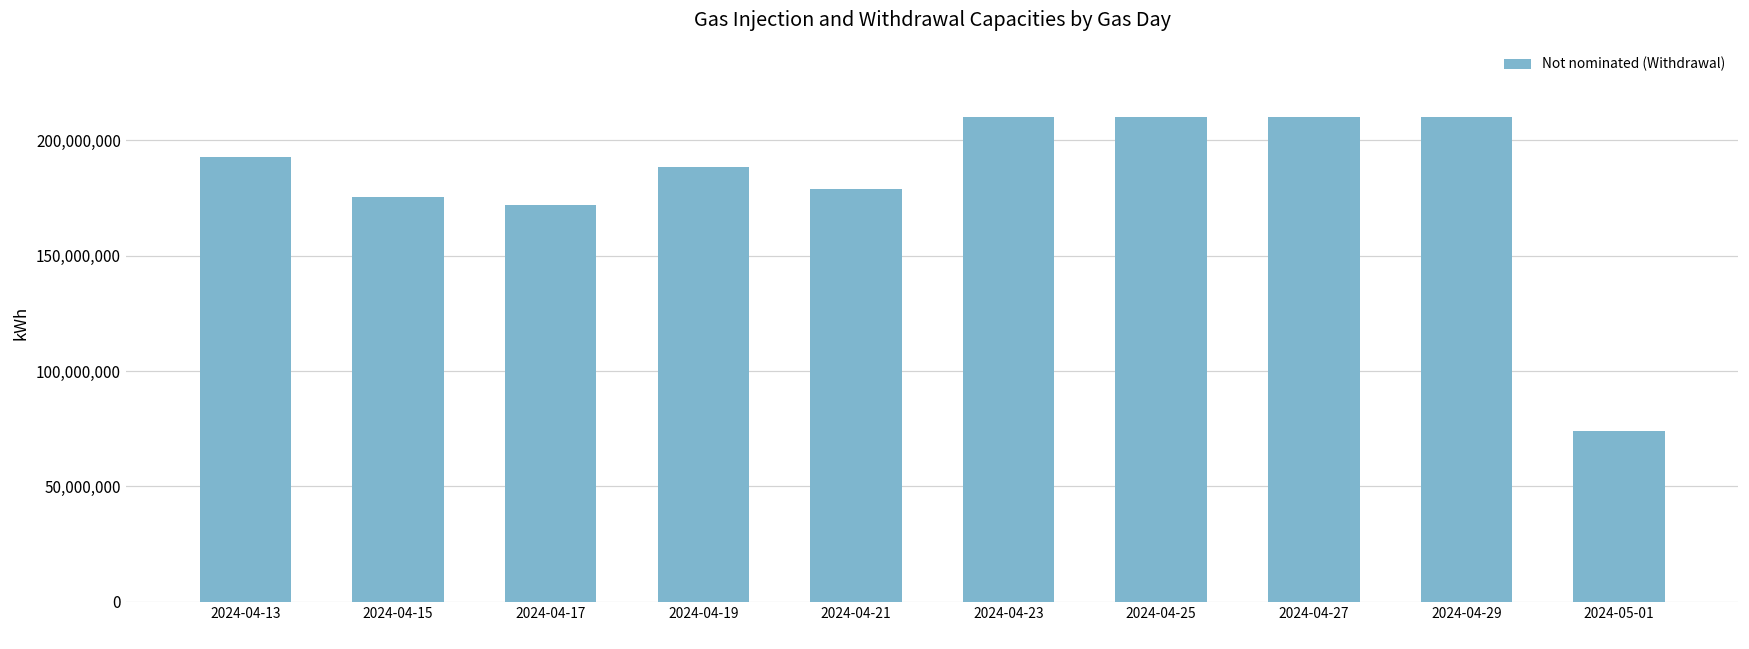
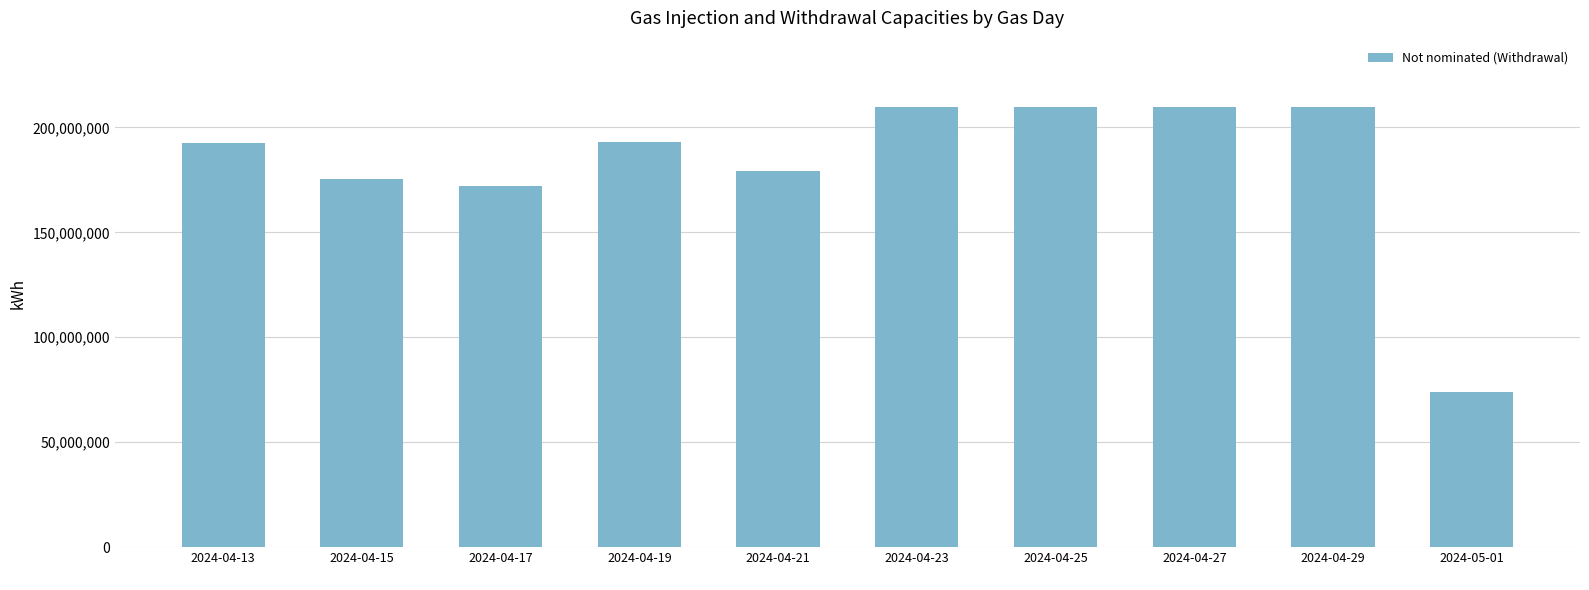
2024-04-19: 188,000,000 -> 193,000,000
